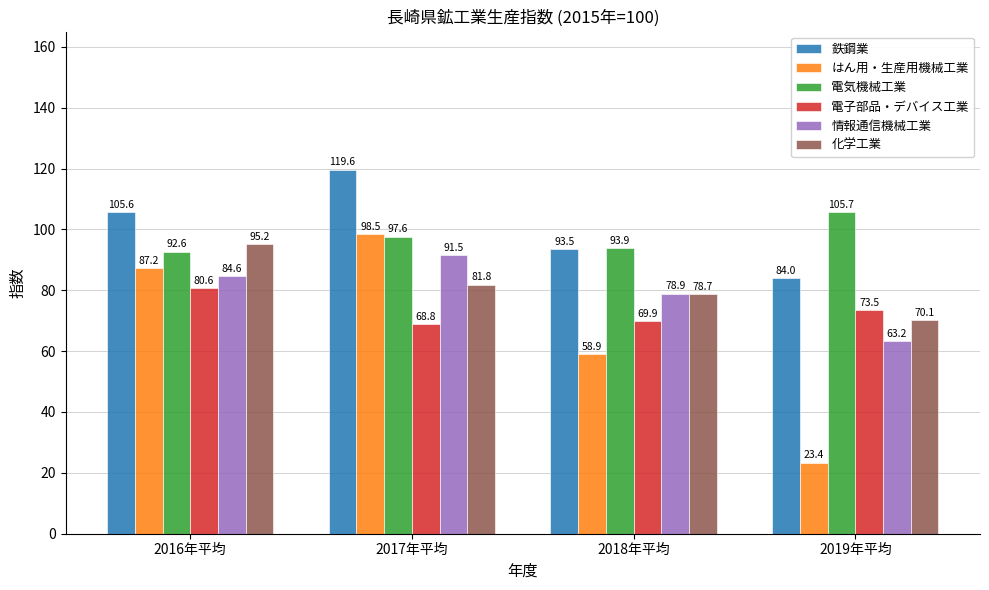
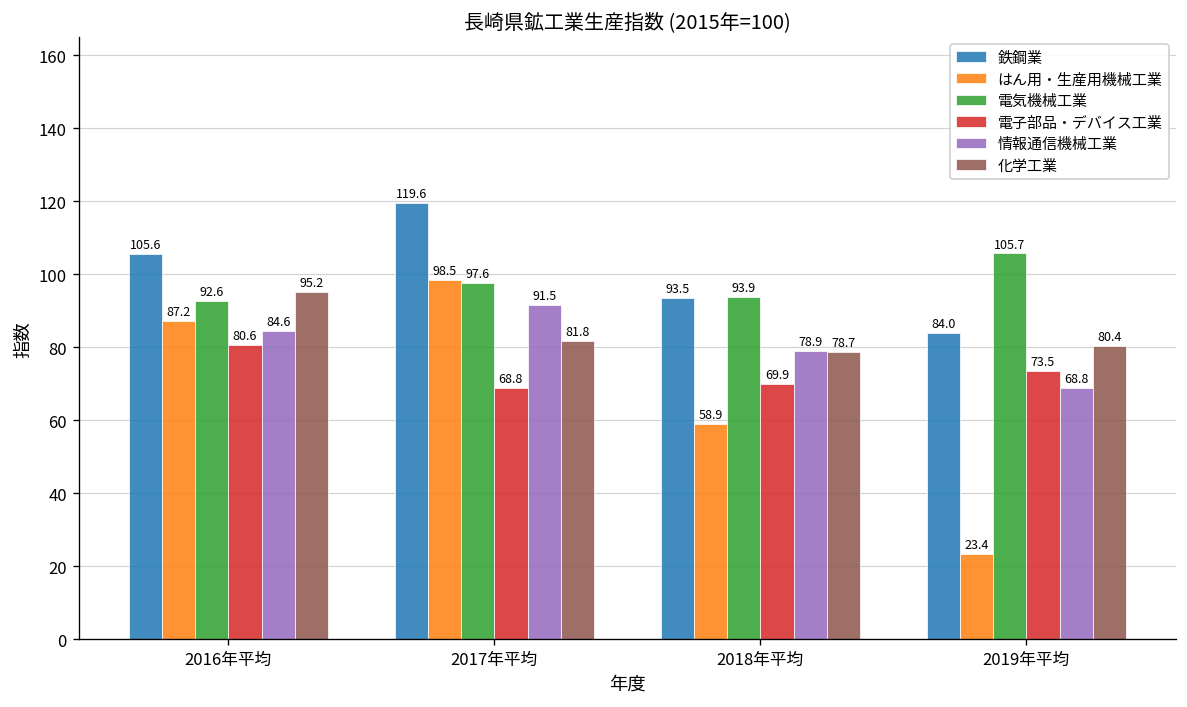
情報通信機械工業, 2019年平均: 63.2 -> 68.8
化学工業, 2019年平均: 70.1 -> 80.4
